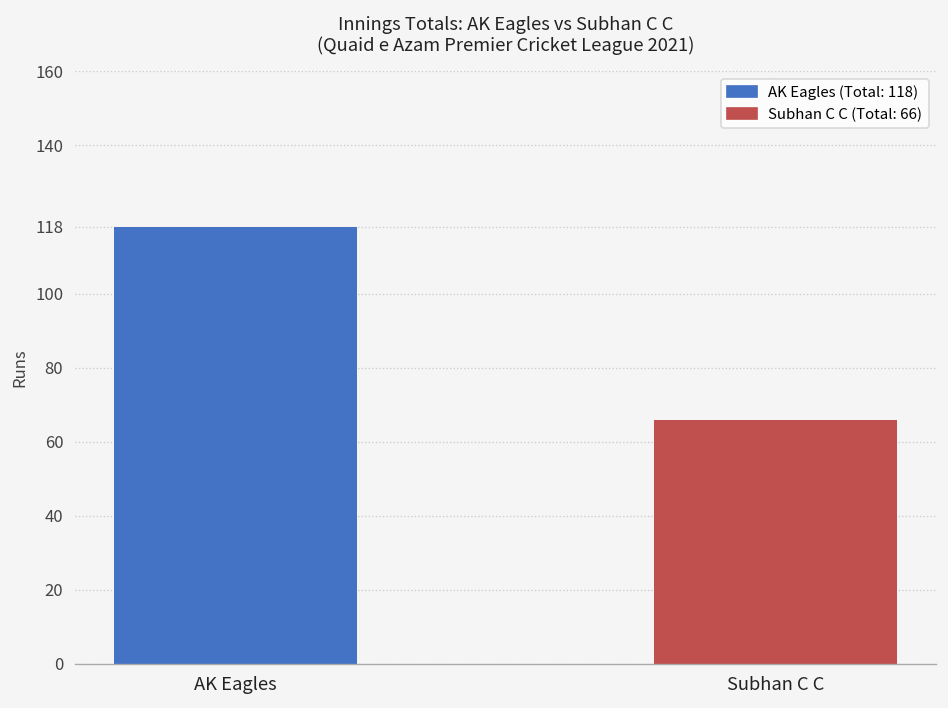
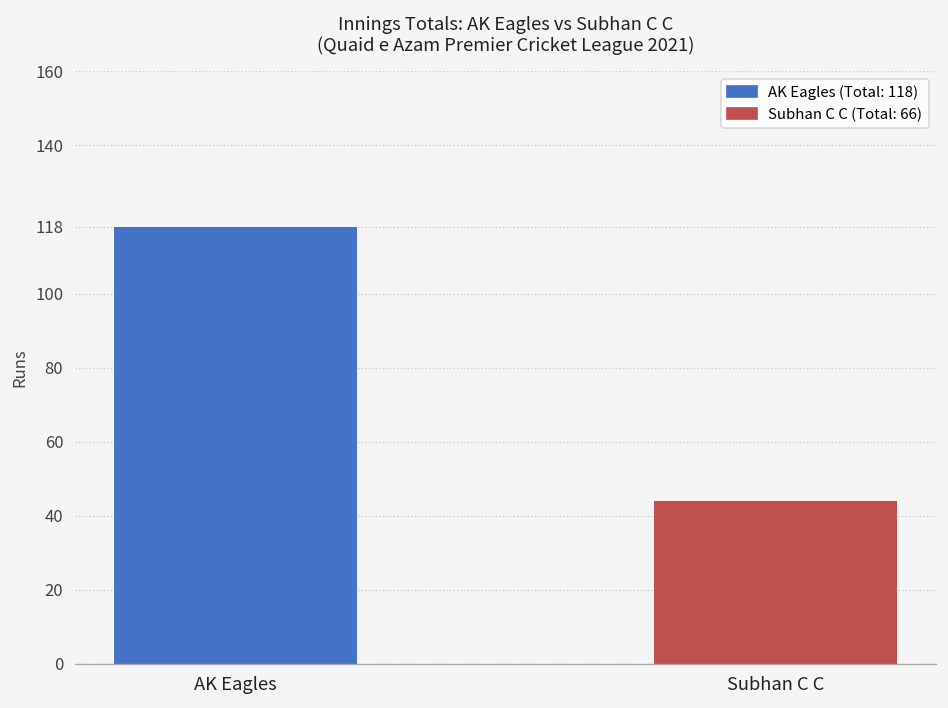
Subhan C C: 66 -> 44
